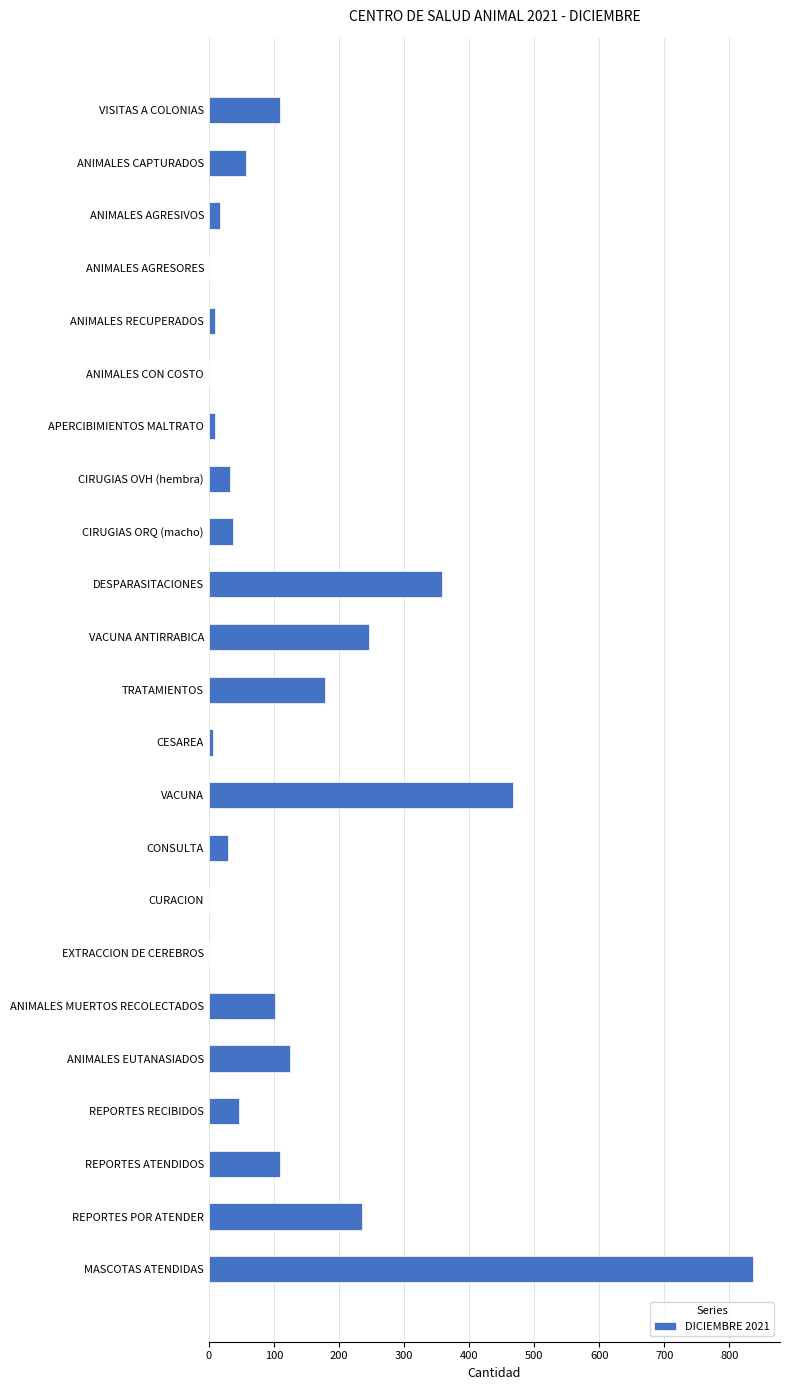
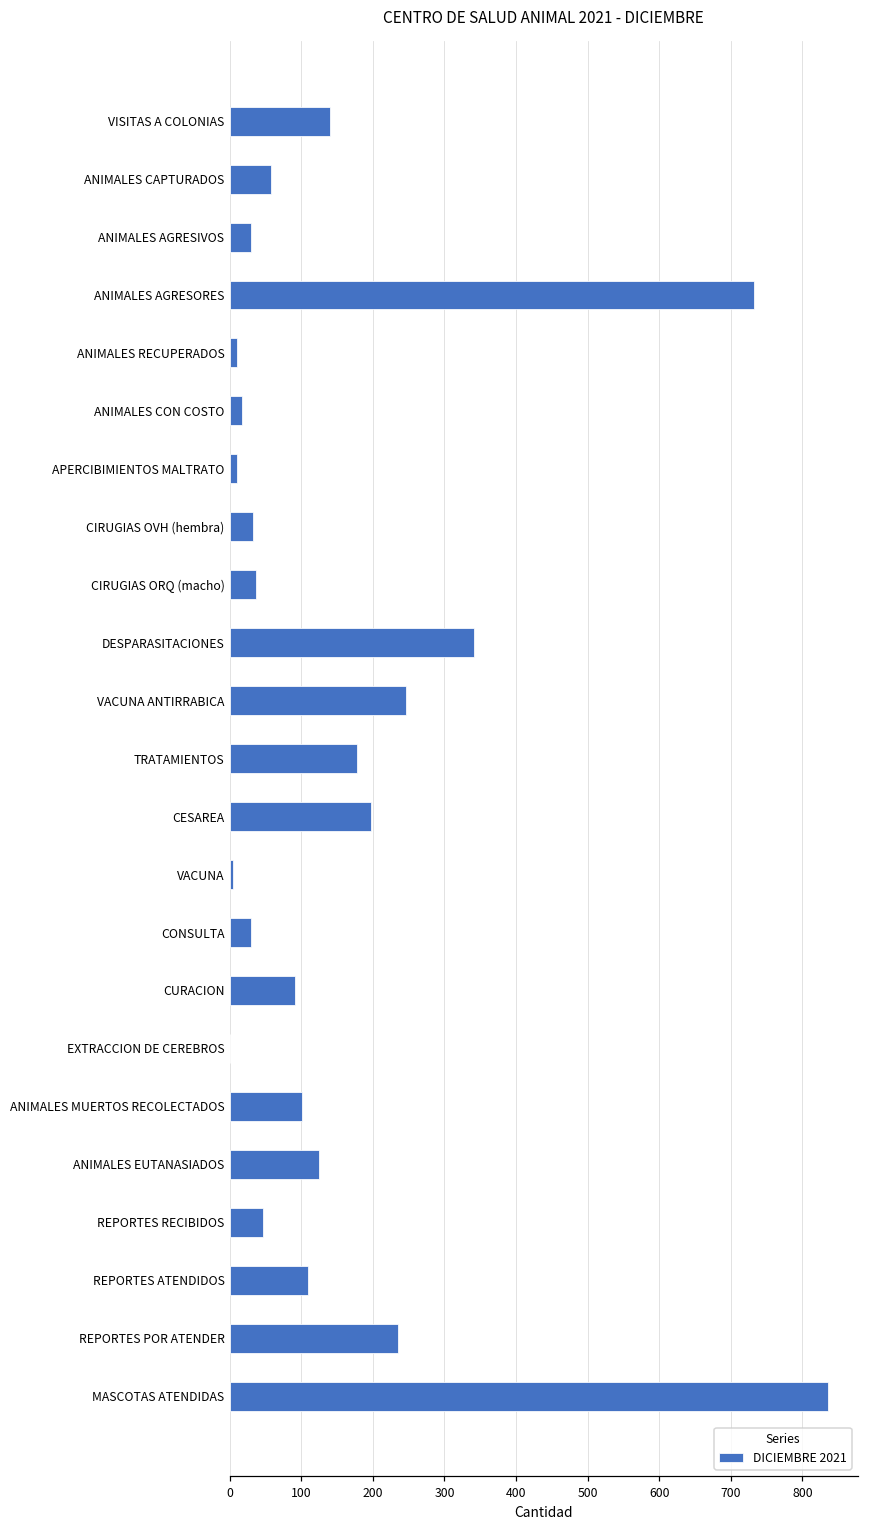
VISITAS A COLONIAS: 110 -> 140
ANIMALES AGRESIVOS: 20 -> 30
ANIMALES AGRESORES: 0 -> 730
ANIMALES CON COSTO: 0 -> 20
DESPARASITACIONES: 360 -> 340
CESAREA: 10 -> 200
VACUNA: 470 -> 0
CURACION: 0 -> 90
